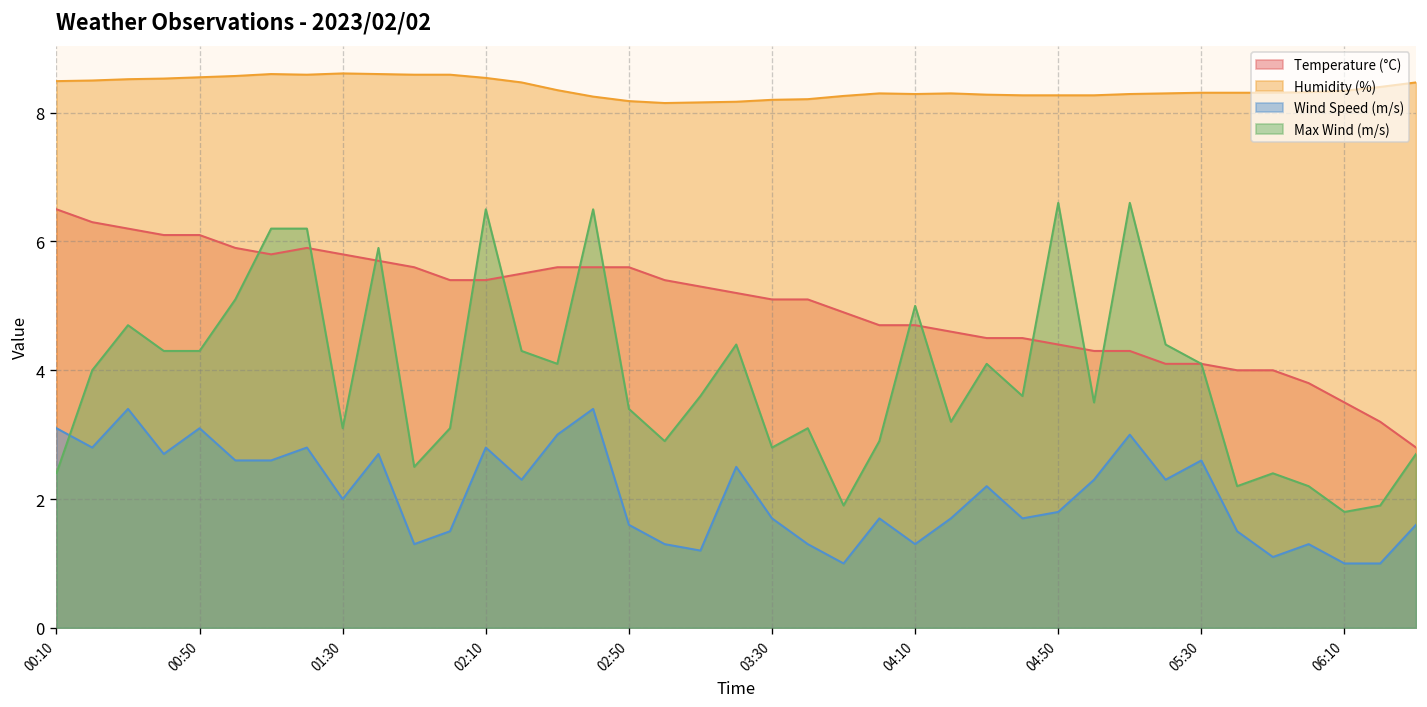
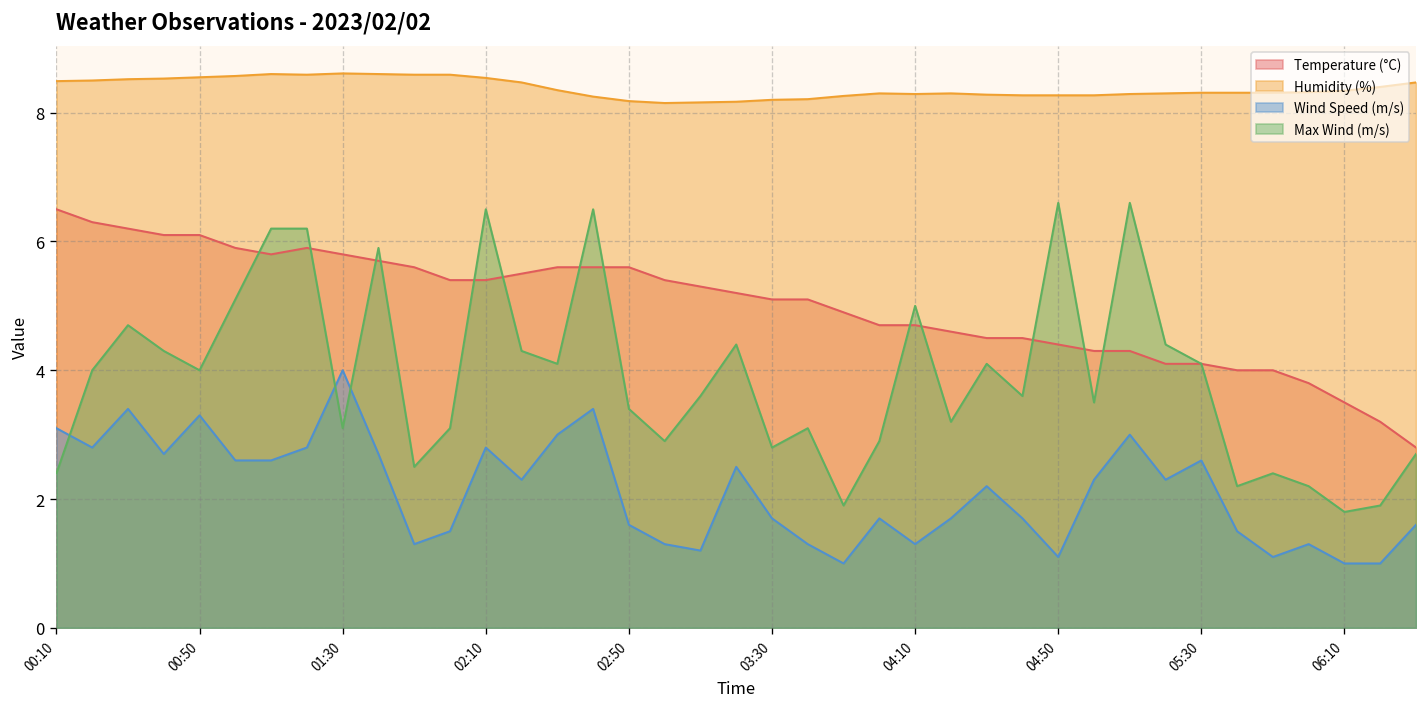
Wind Speed (m/s), 00:50: 3.1 -> 3.3
Max Wind (m/s), 00:50: 4.3 -> 4.0
Wind Speed (m/s), 01:30: 2 -> 4
Wind Speed (m/s), 04:50: 1.8 -> 1.1
